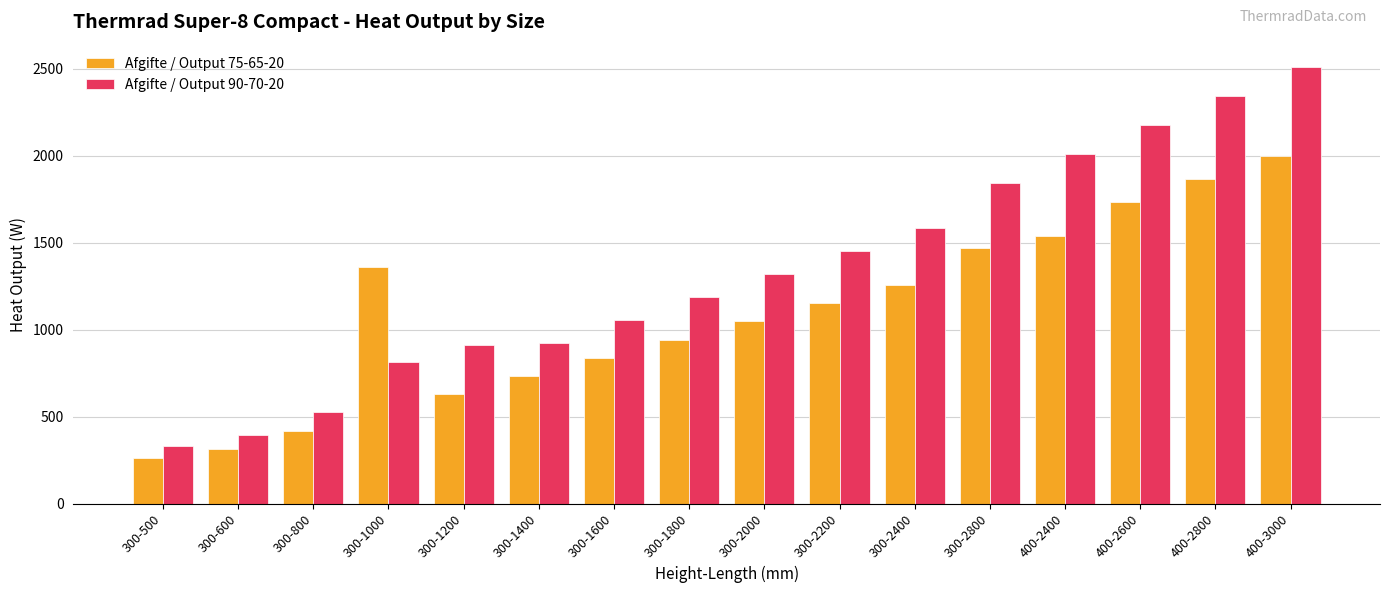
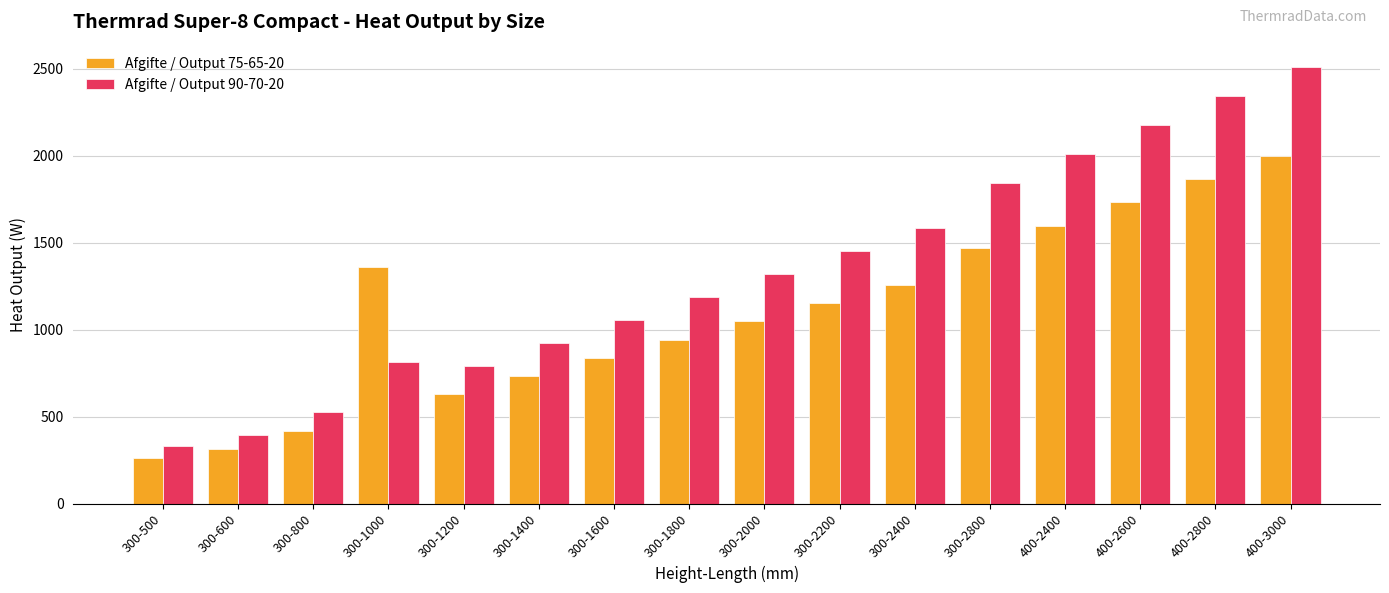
Afgifte / Output 90-70-20, 300-1200: 910 -> 790
Afgifte / Output 75-65-20, 400-2400: 1540 -> 1600
